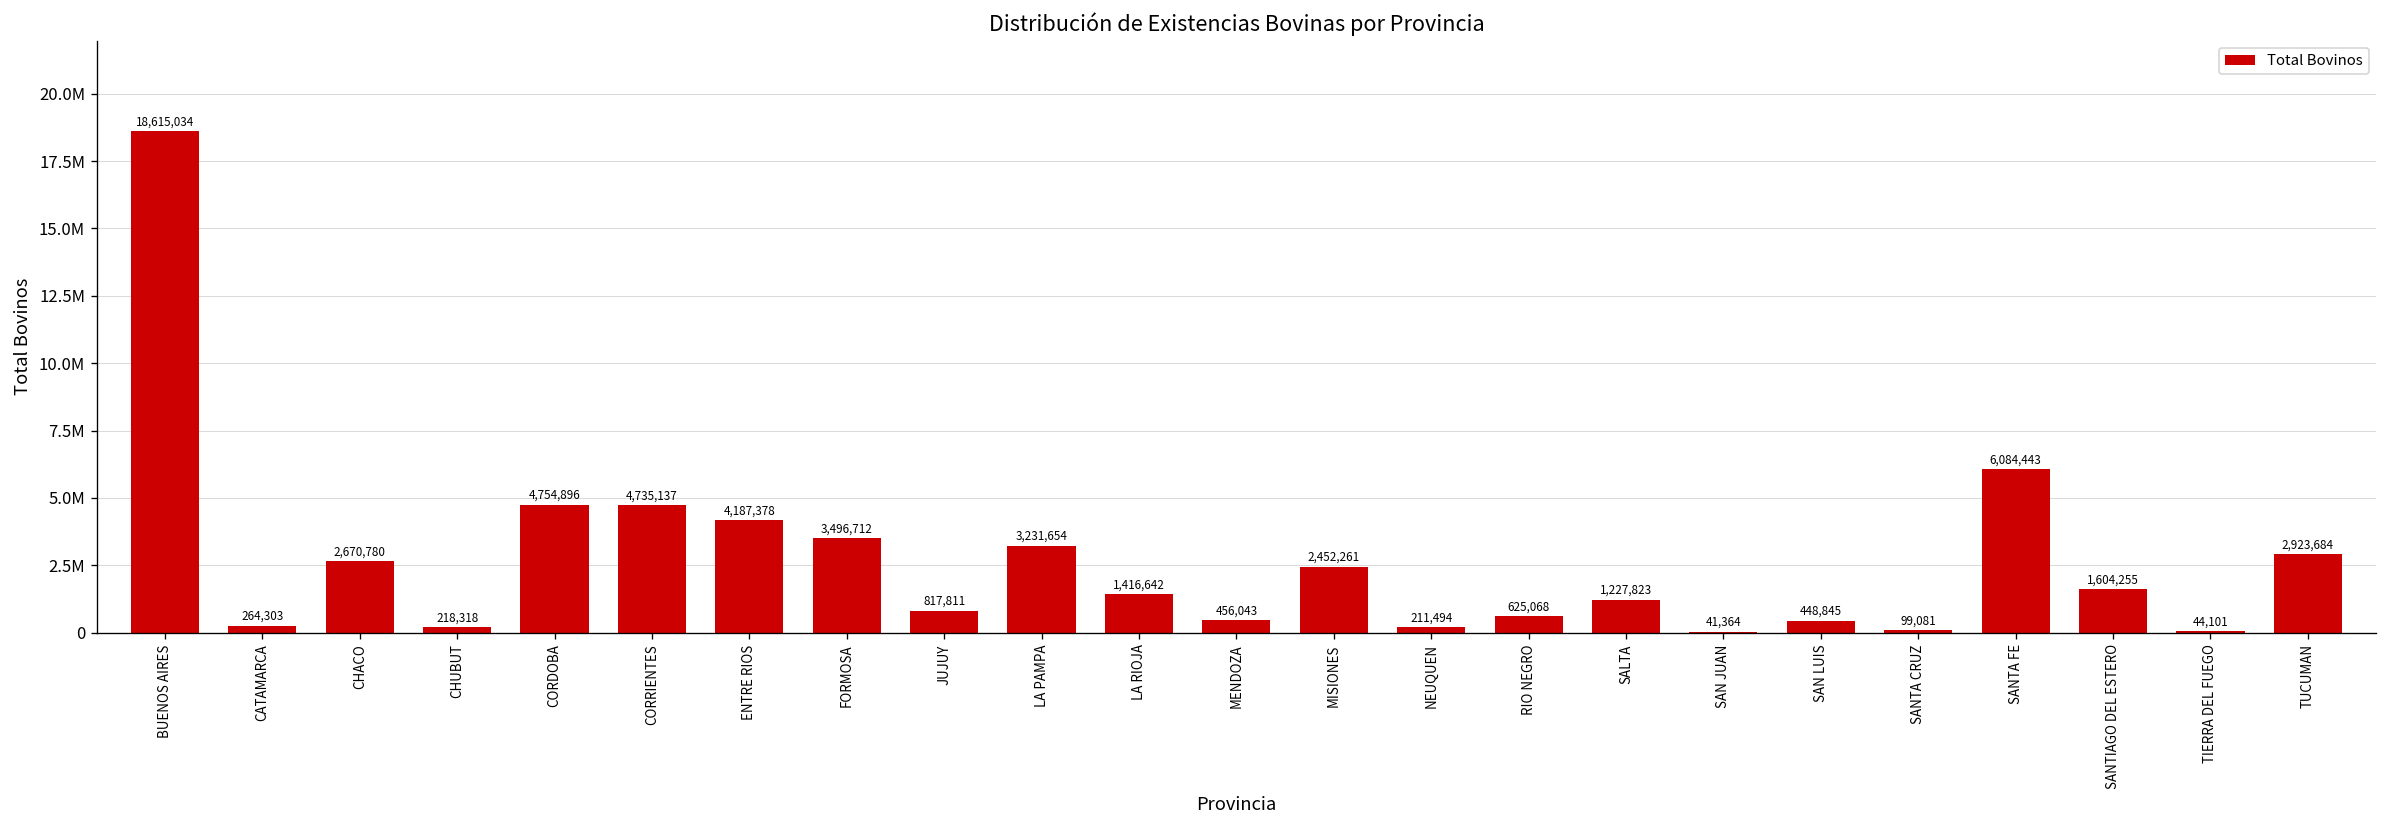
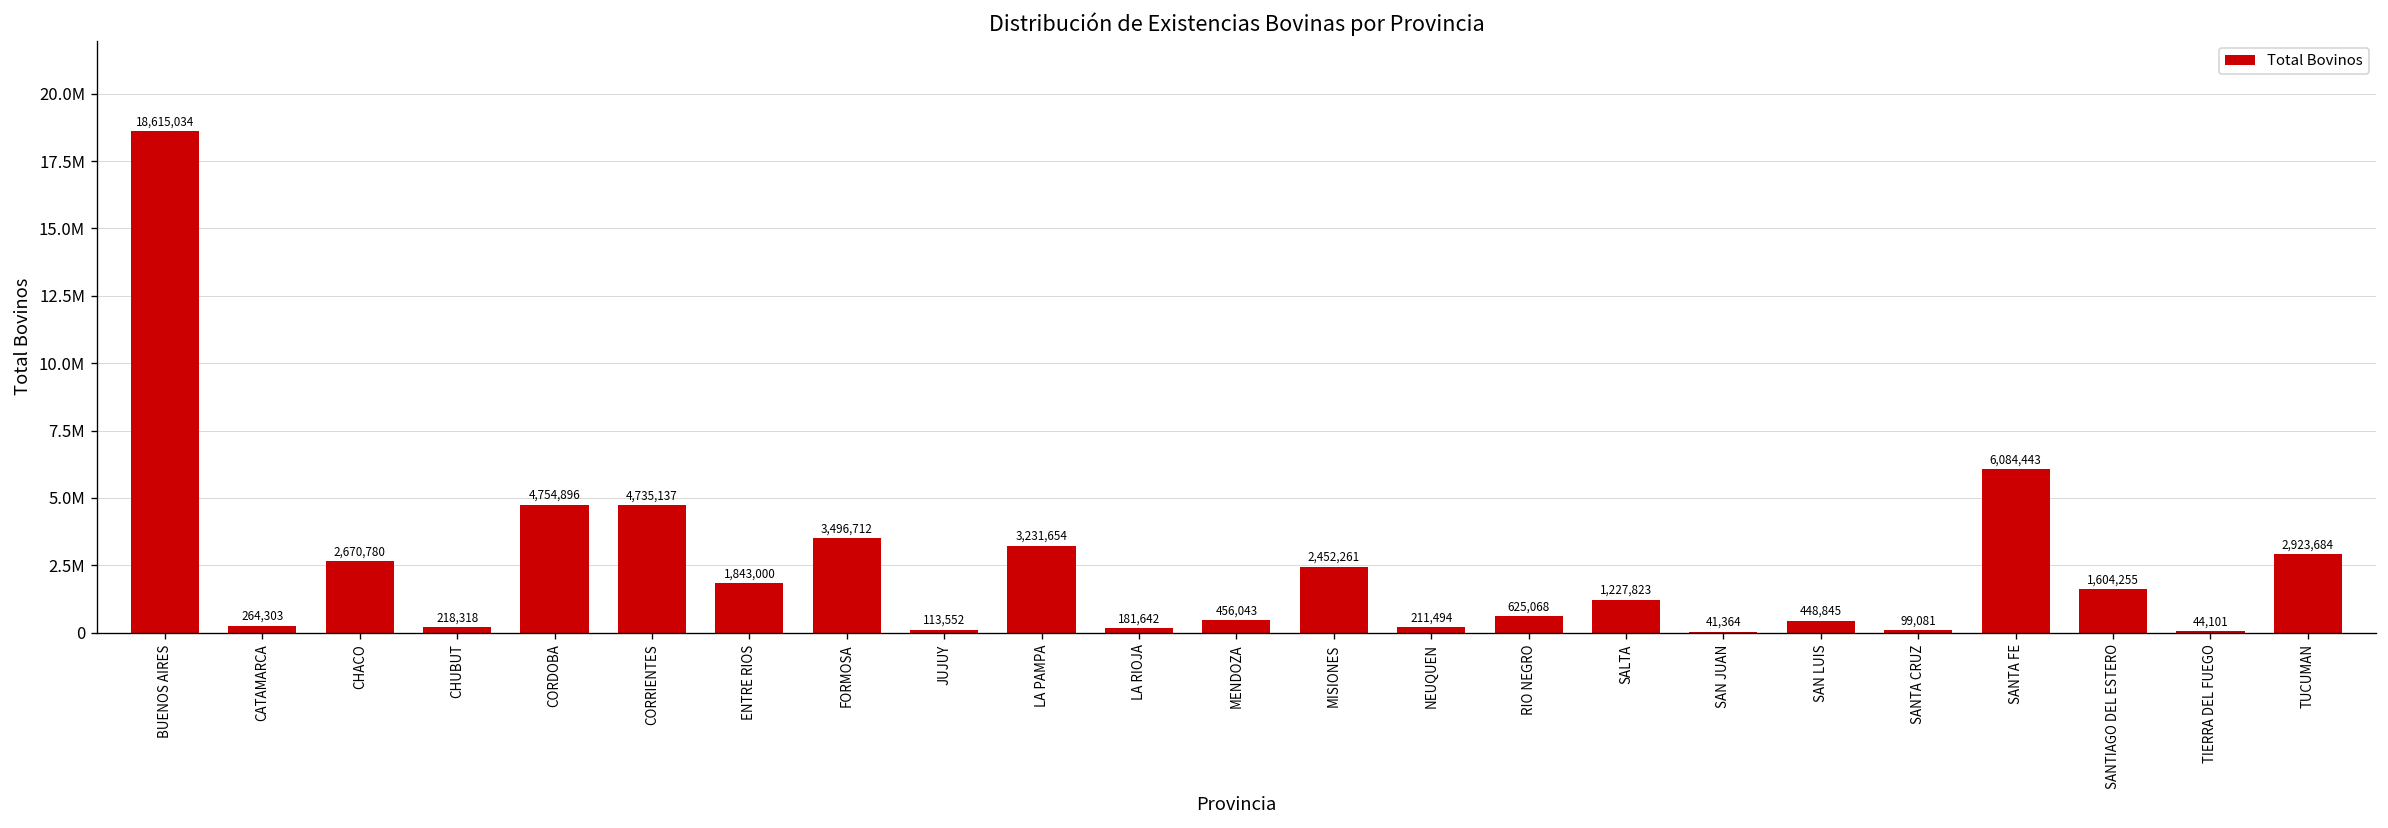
ENTRE RIOS: 4,187,378 -> 1,843,000
JUJUY: 817,811 -> 113,552
LA RIOJA: 1,416,642 -> 181,642
